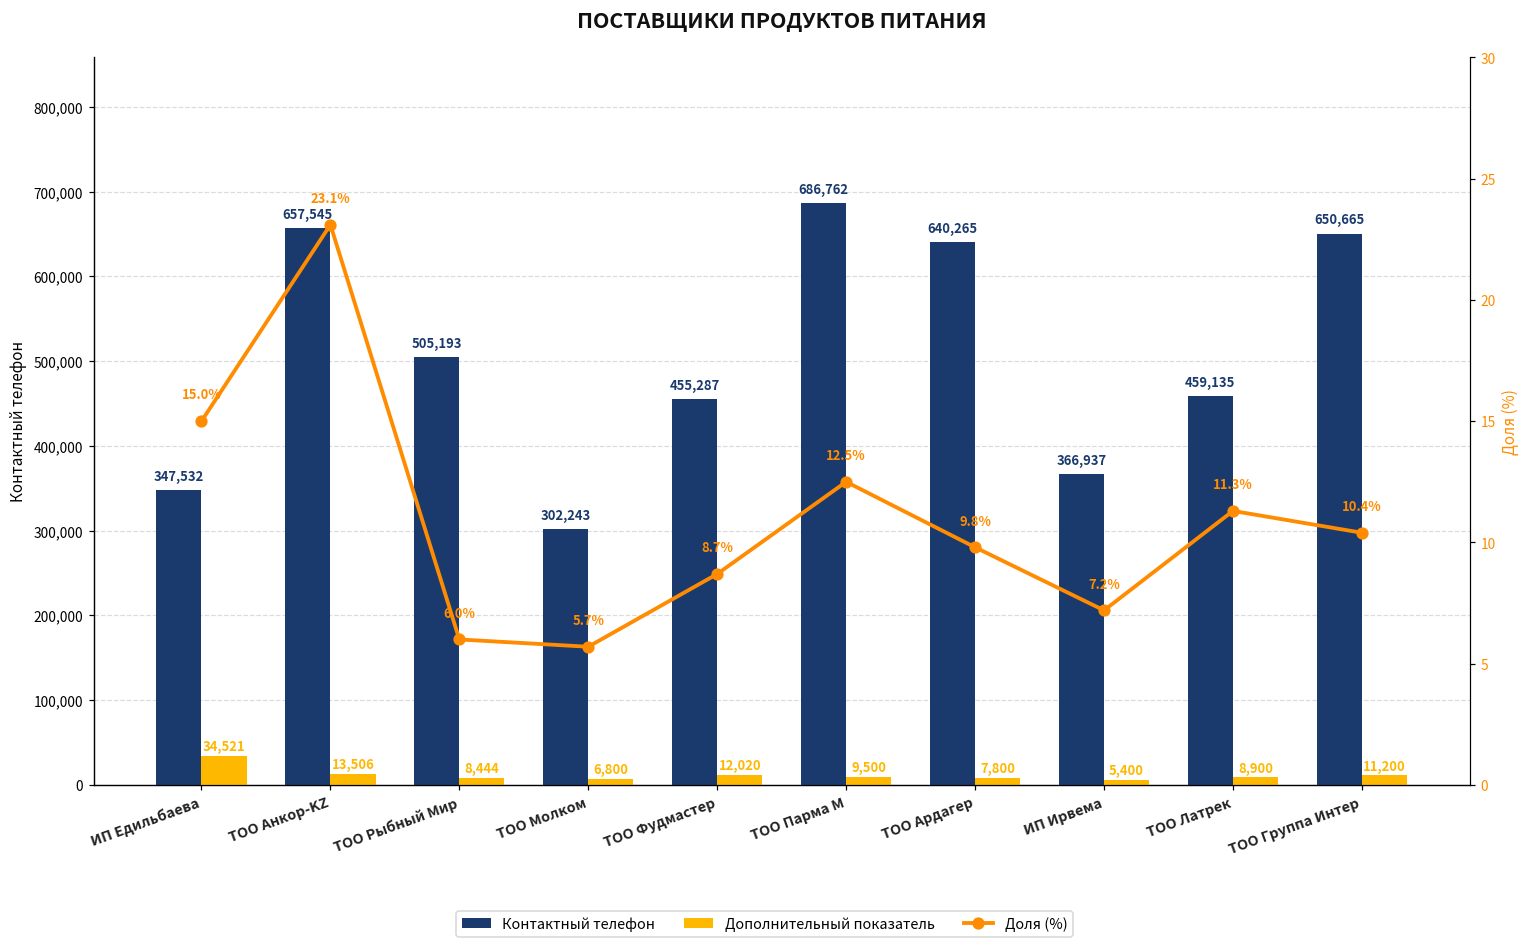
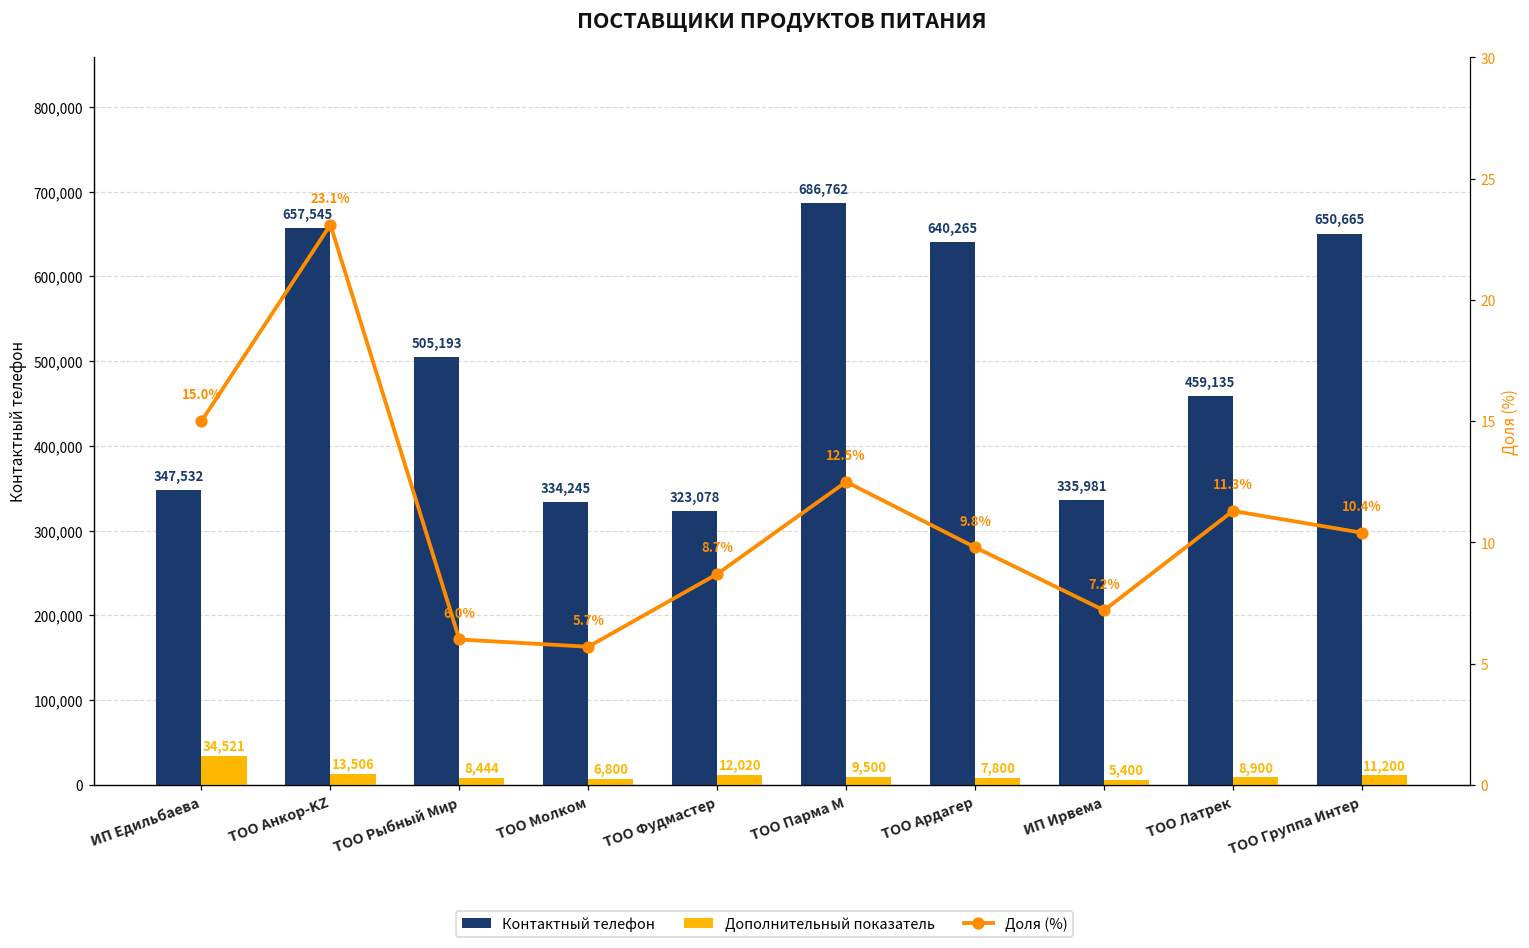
Контактный телефон, ТОО Молком: 302,243 -> 334,245
Контактный телефон, ТОО Фудмастер: 455,287 -> 323,078
Контактный телефон, ИП Ирвема: 366,937 -> 335,981
